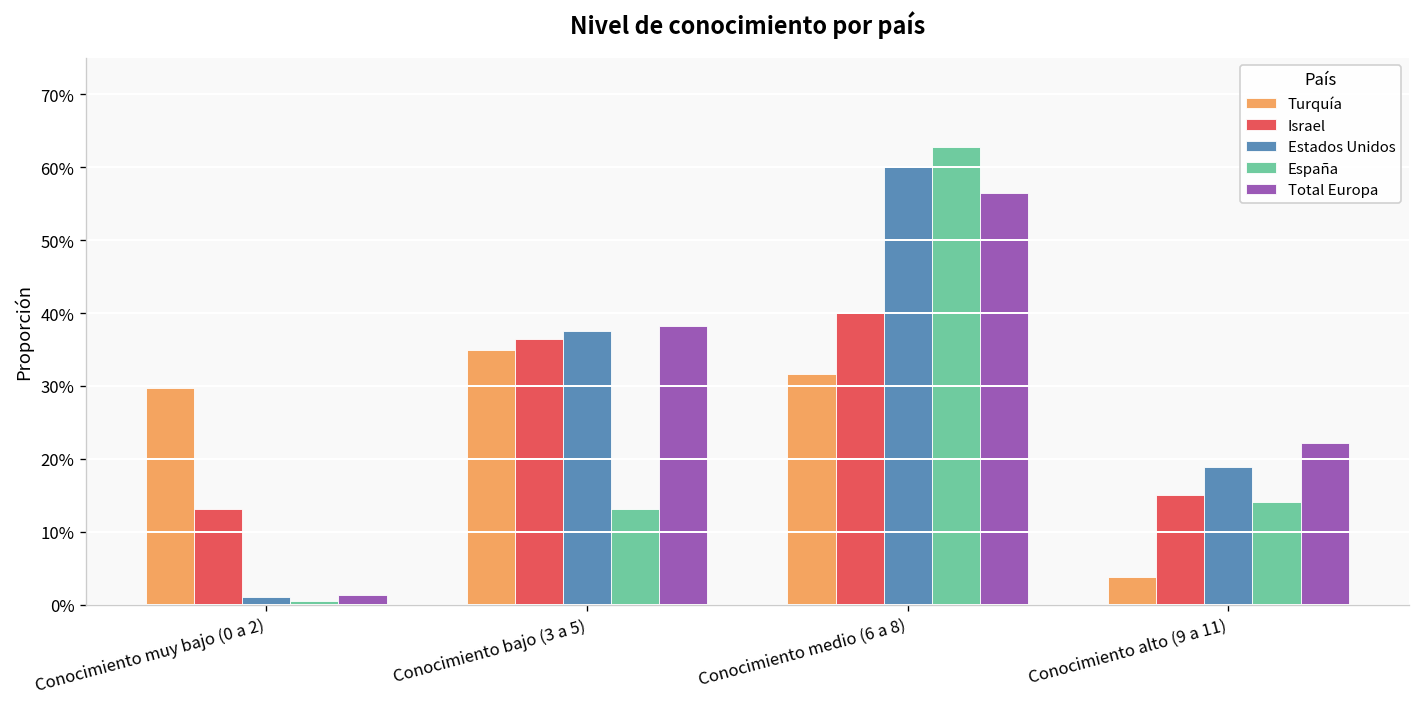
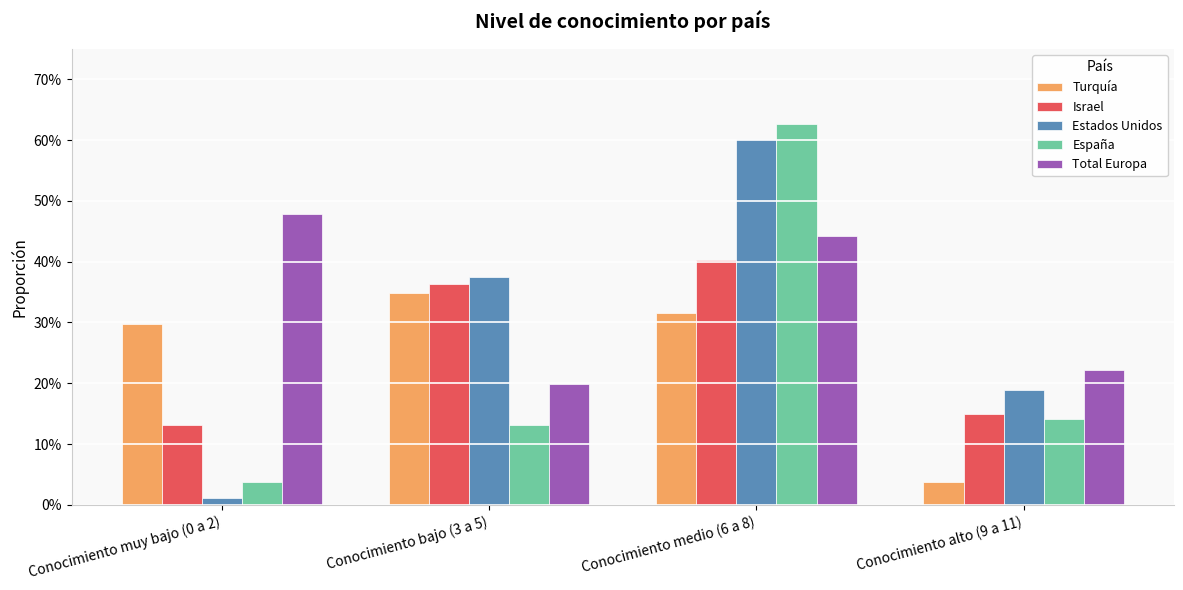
España, Conocimiento muy bajo (0 a 2): 1% -> 4%
Total Europa, Conocimiento muy bajo (0 a 2): 1% -> 48%
Total Europa, Conocimiento bajo (3 a 5): 38% -> 20%
Total Europa, Conocimiento medio (6 a 8): 56% -> 44%
